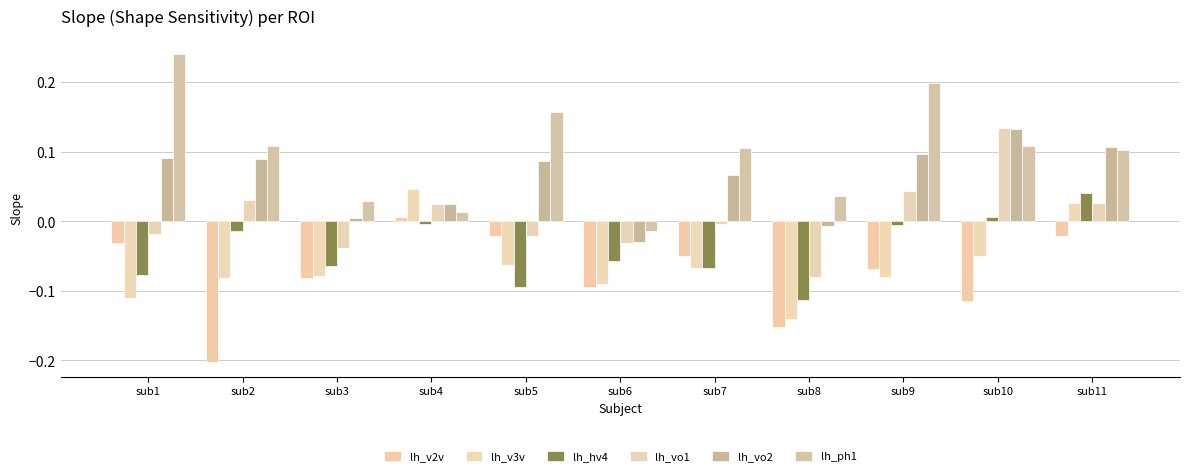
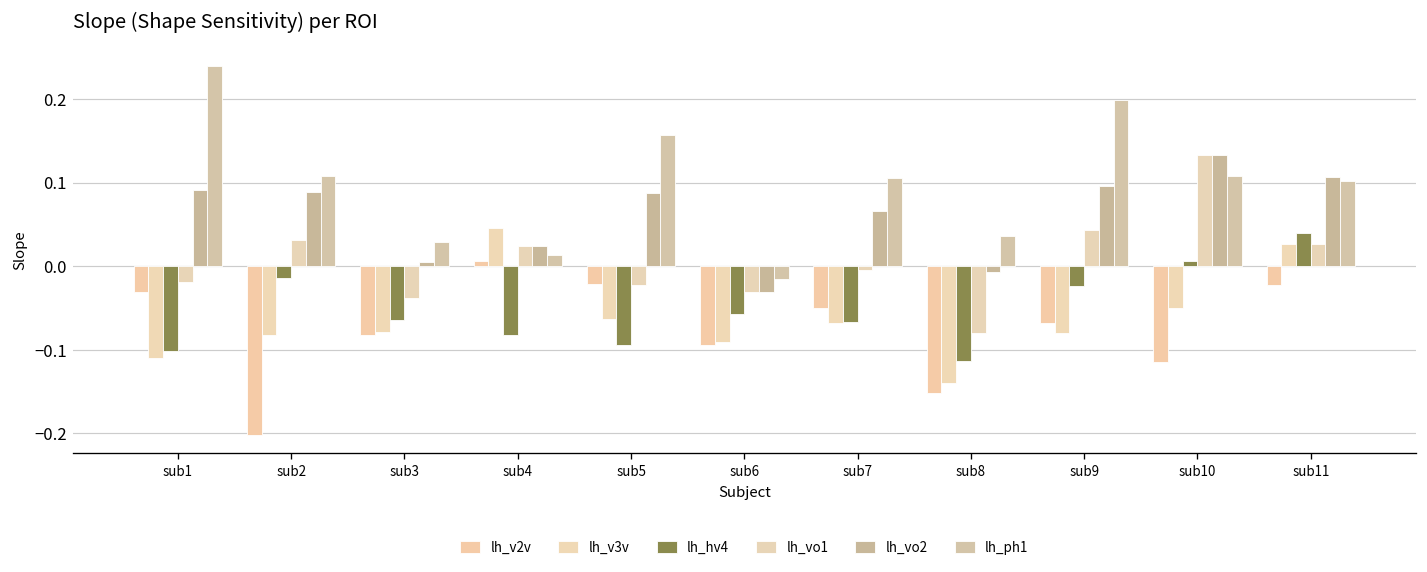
lh_hv4, sub1: -0.08 -> -0.10
lh_hv4, sub4: 0.00 -> -0.08
lh_hv4, sub9: -0.01 -> -0.02
